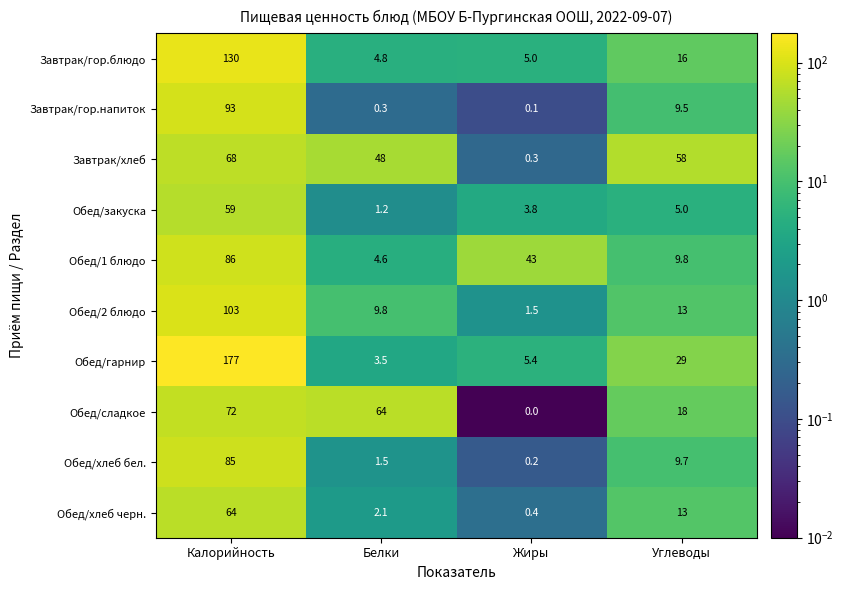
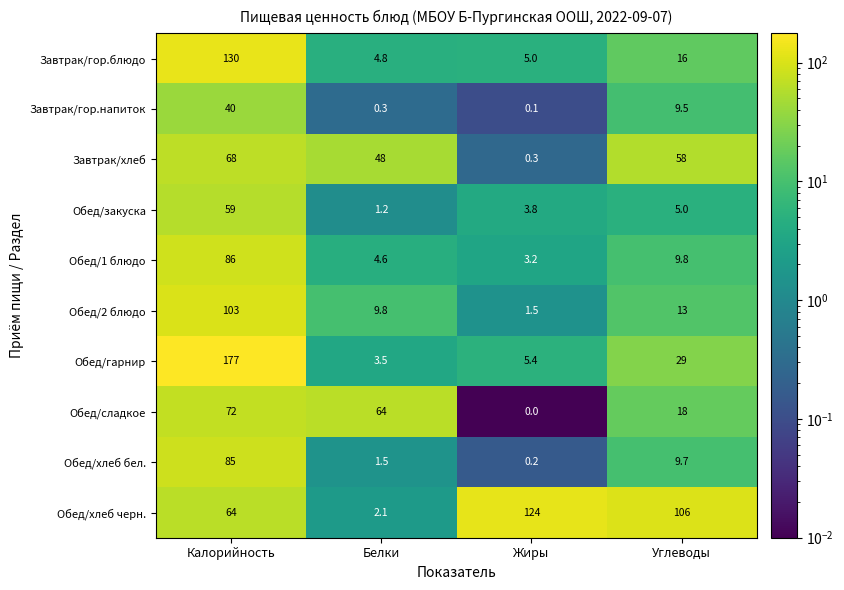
Завтрак/гор.напиток, Калорийность: 93 -> 40
Обед/1 блюдо, Жиры: 43 -> 3.2
Обед/хлеб черн., Жиры: 0.4 -> 124
Обед/хлеб черн., Углеводы: 13 -> 106
